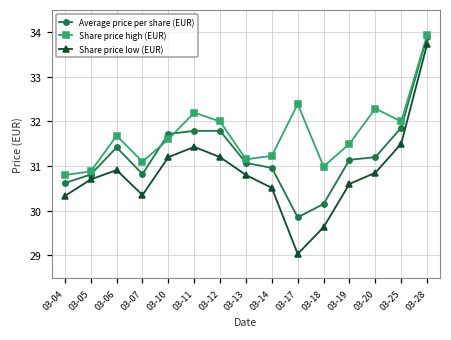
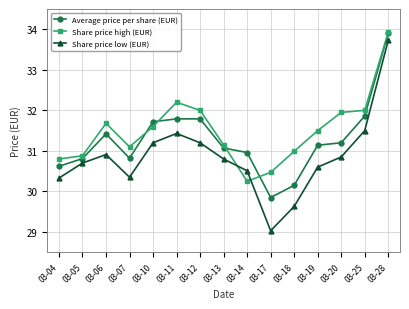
Share price high (EUR), 03-14: 31.2 -> 30.3
Share price high (EUR), 03-17: 32.4 -> 30.5
Share price high (EUR), 03-20: 32.3 -> 32.0
